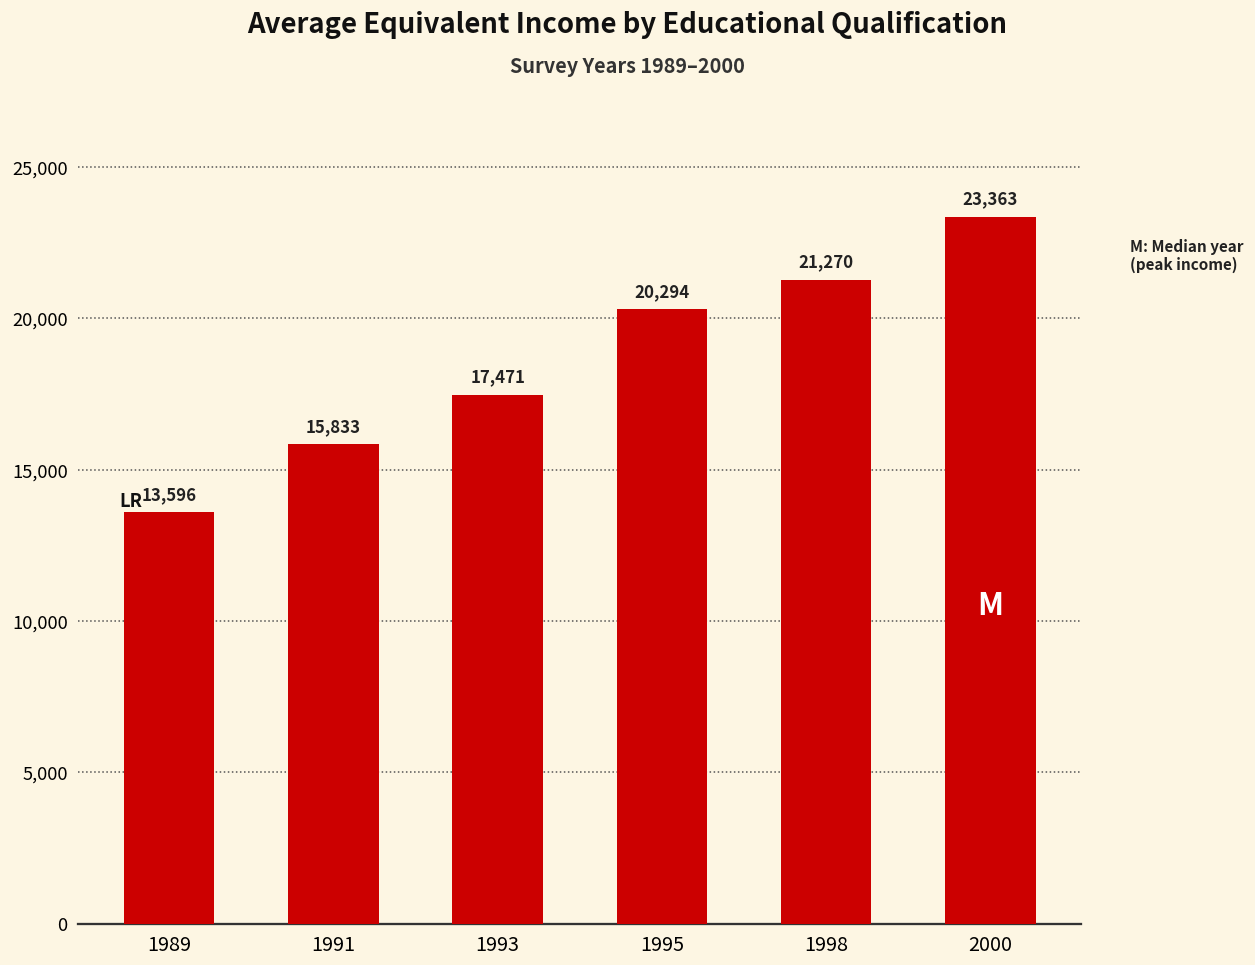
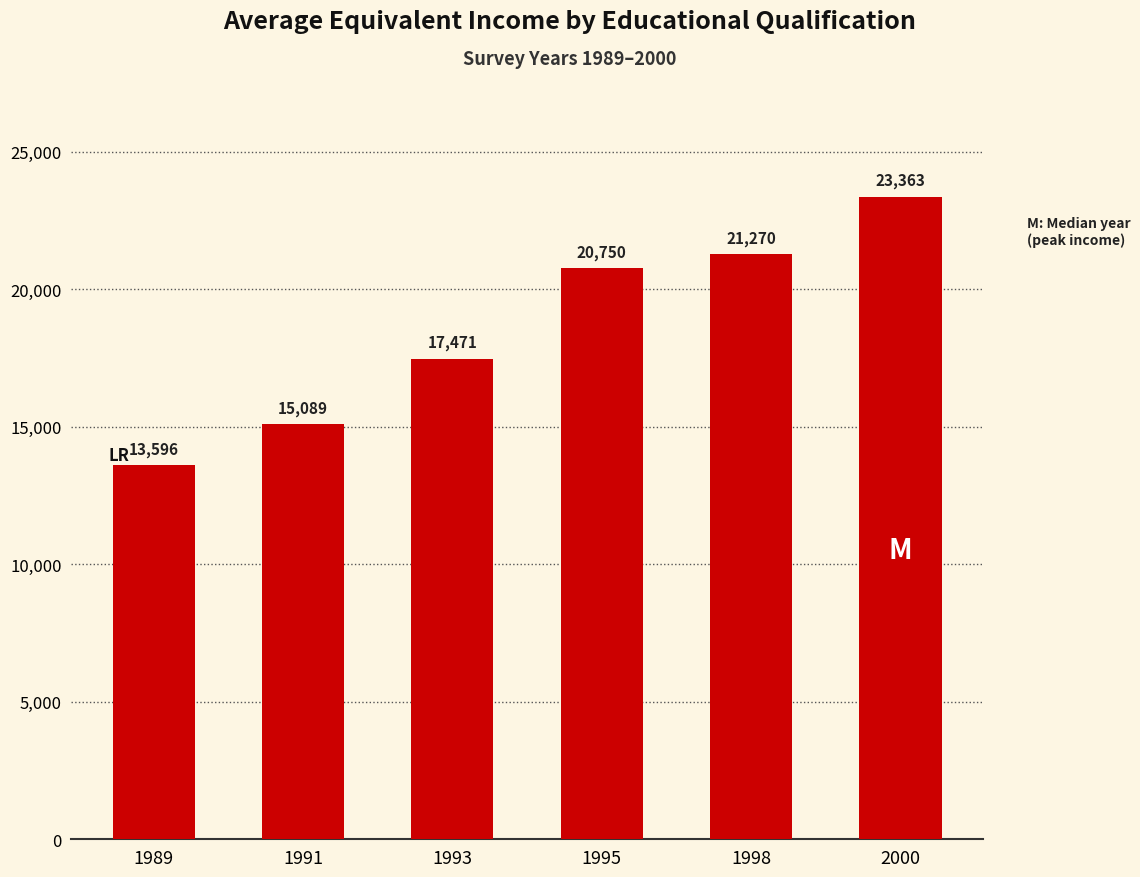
1991: 15,833 -> 15,089
1995: 20,294 -> 20,750
